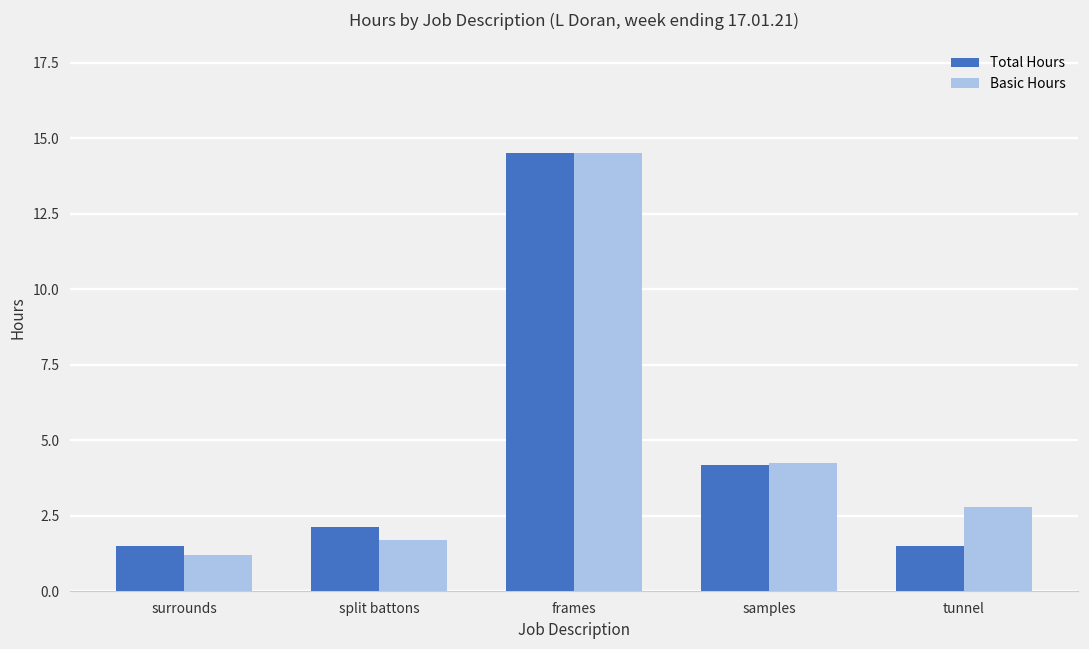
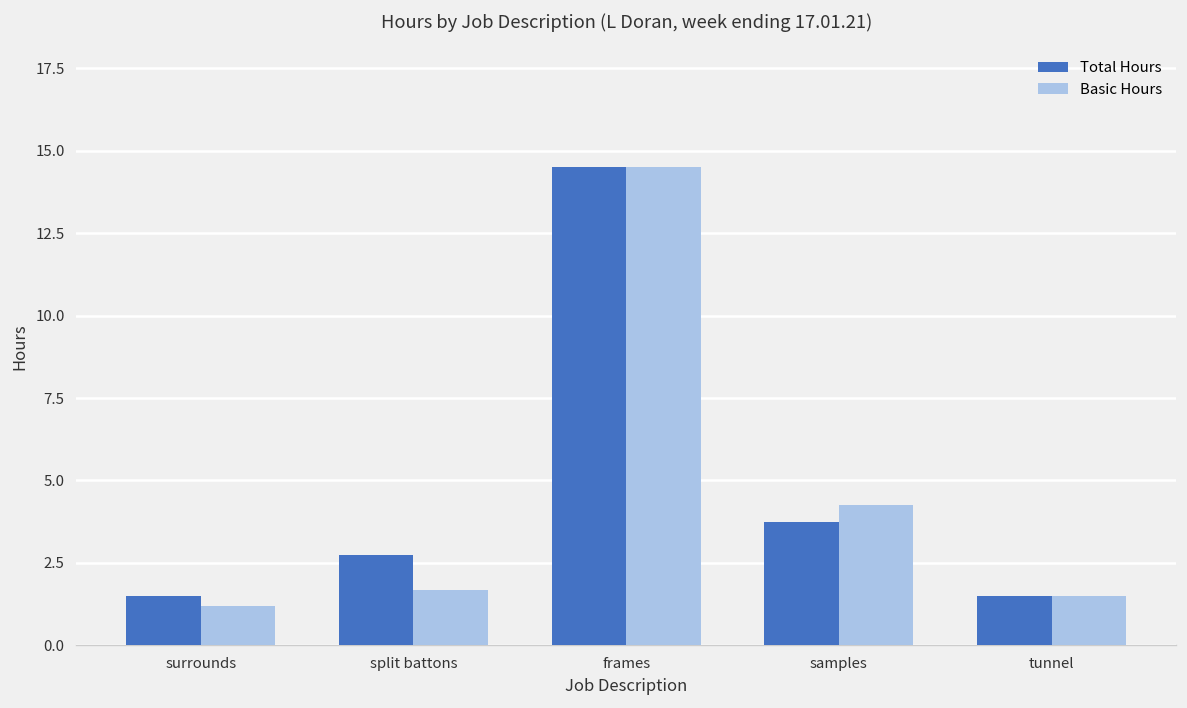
Total Hours, split battons: 2.1 -> 2.8
Total Hours, samples: 4.2 -> 3.8
Basic Hours, tunnel: 2.8 -> 1.5
